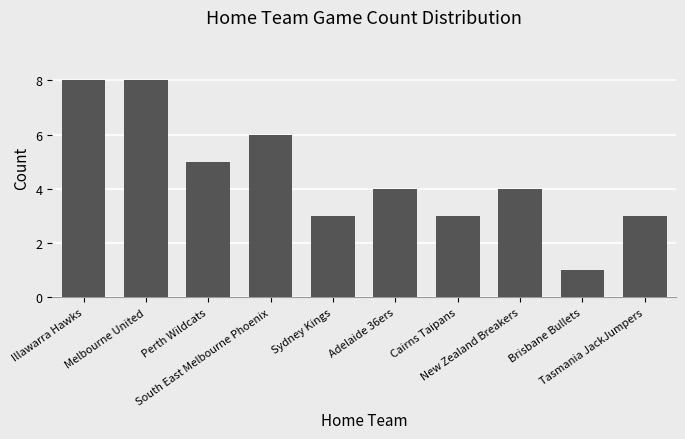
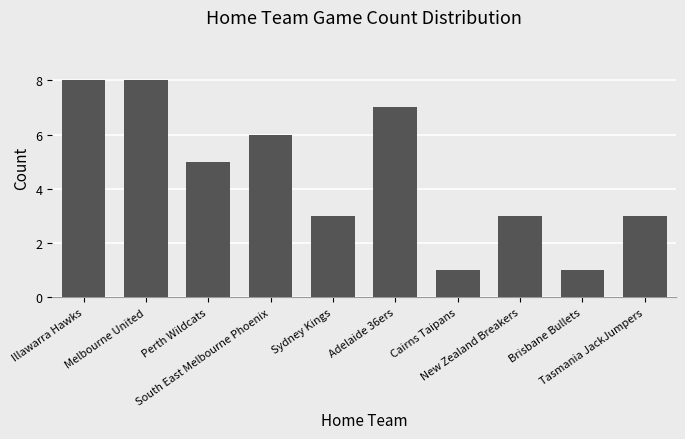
Adelaide 36ers: 4 -> 7
Cairns Taipans: 3 -> 1
New Zealand Breakers: 4 -> 3
